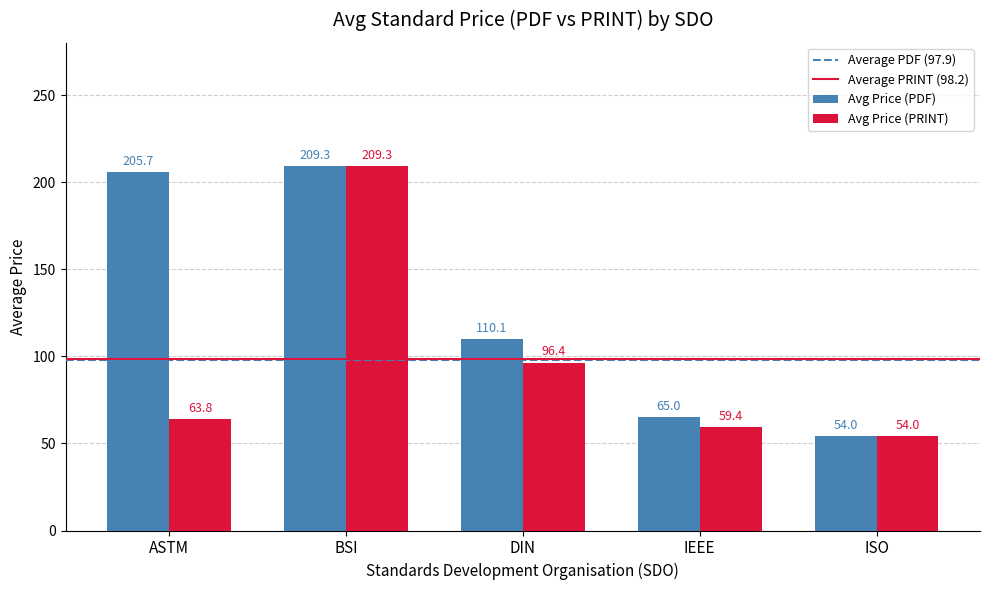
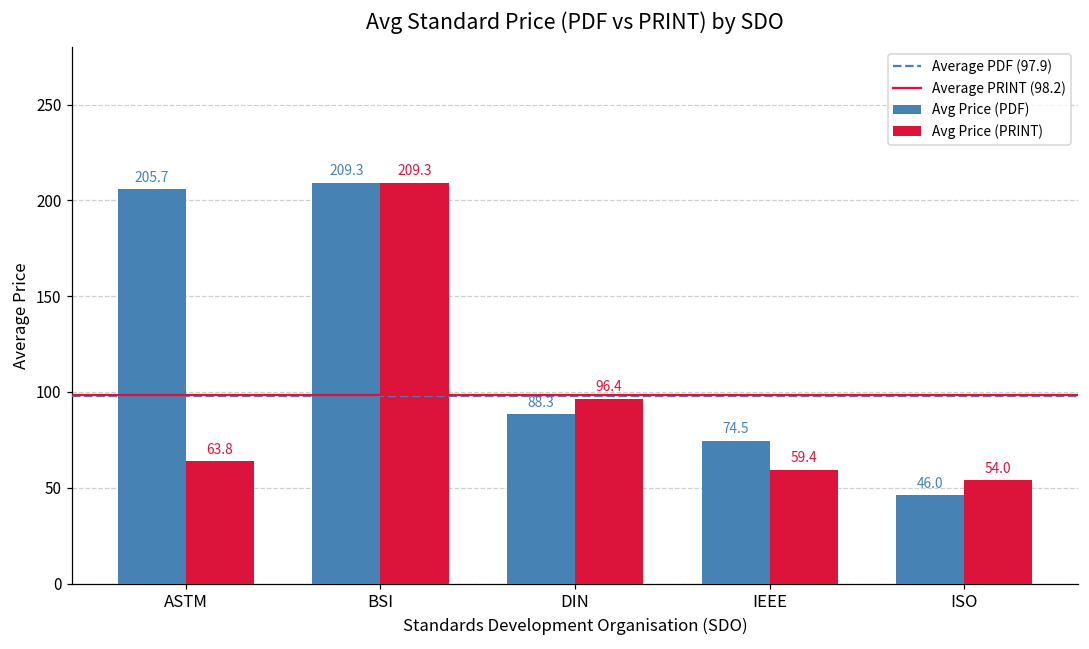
Avg Price (PDF), DIN: 110.1 -> 88.3
Avg Price (PDF), IEEE: 65.0 -> 74.5
Avg Price (PDF), ISO: 54.0 -> 46.0
